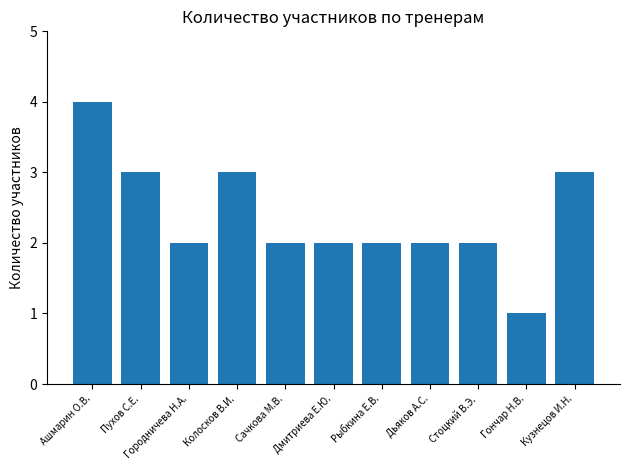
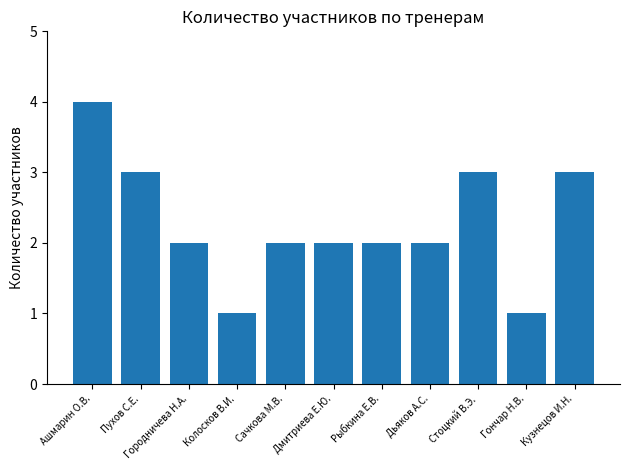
Колосков В.И.: 3 -> 1
Стоцкий В.Э.: 2 -> 3
